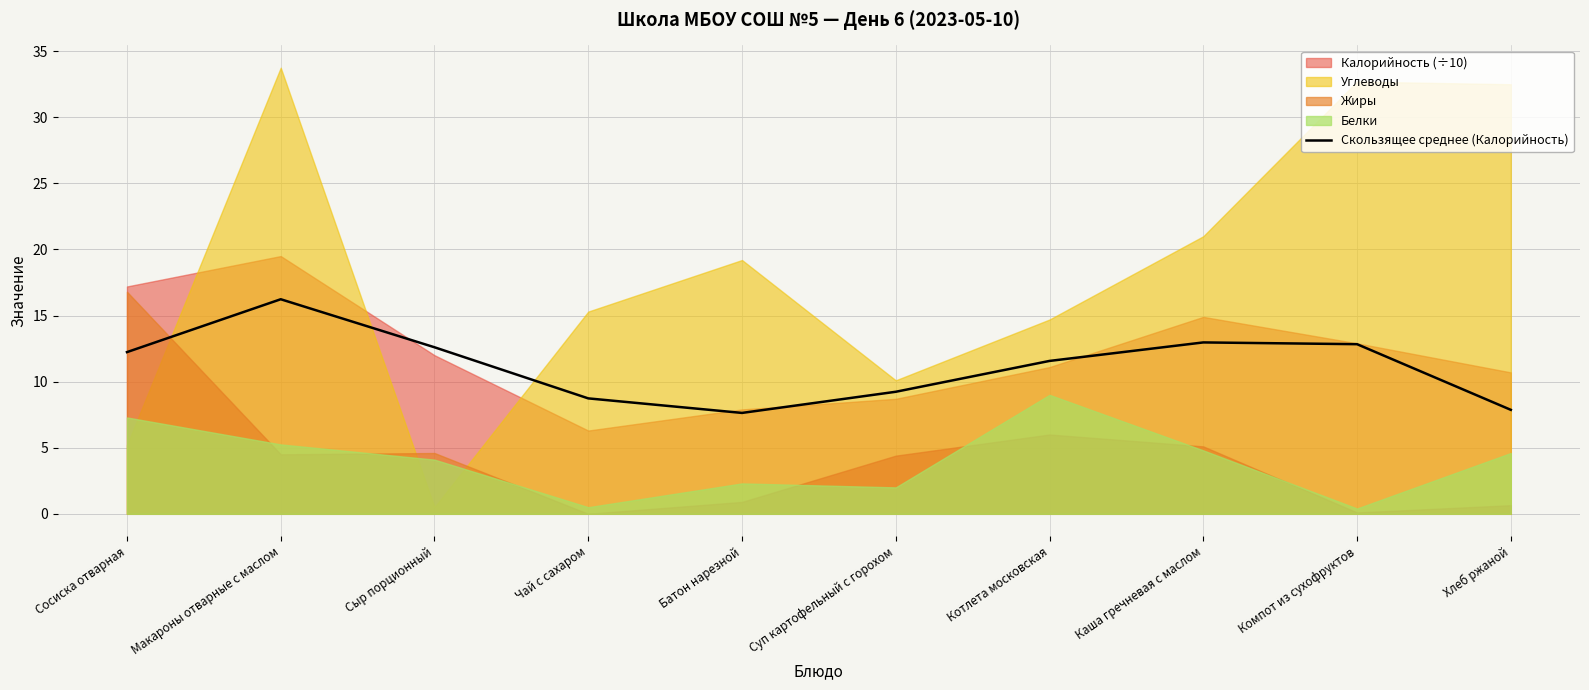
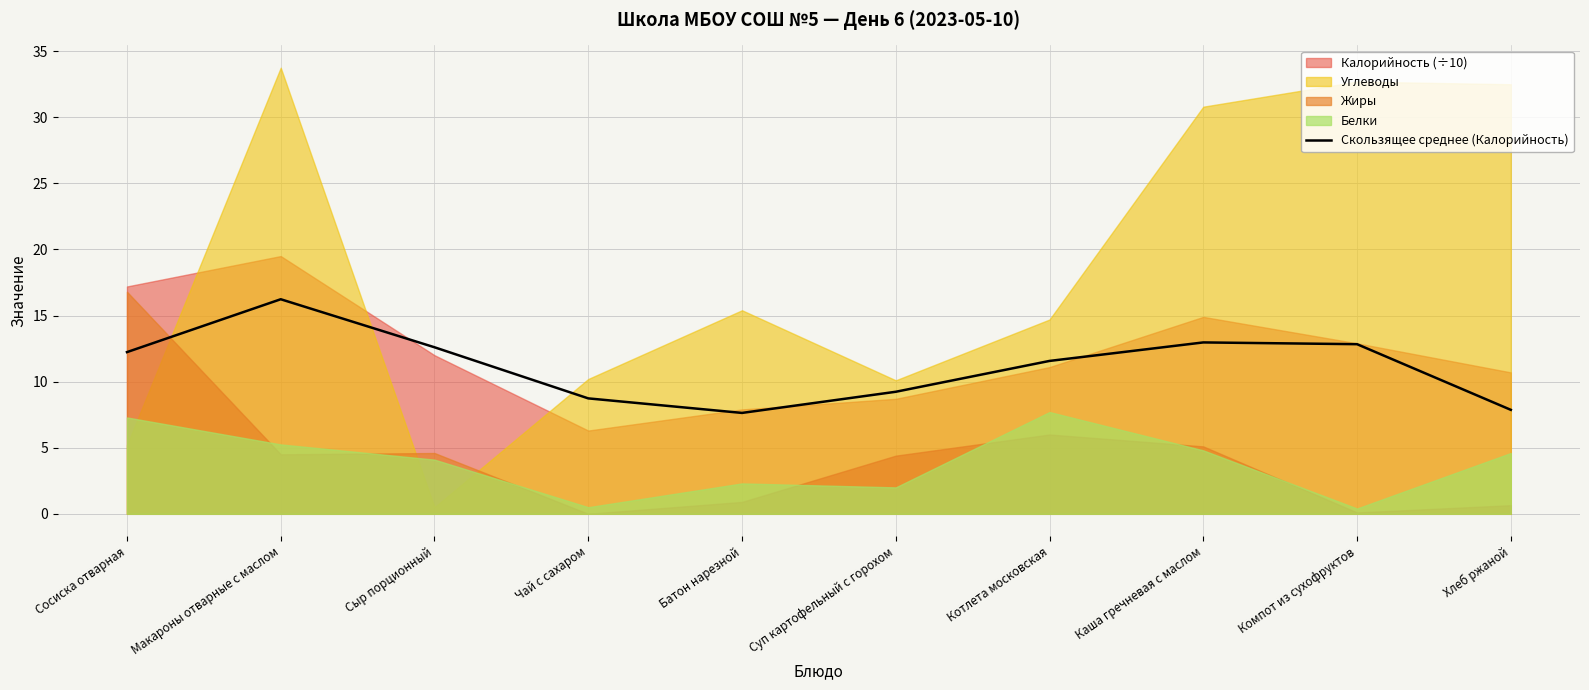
Углеводы, Чай с сахаром: 15.3 -> 10.2
Углеводы, Батон нарезной: 19.2 -> 15.4
Белки, Котлета московская: 9.0 -> 7.7
Углеводы, Каша гречневая с маслом: 21.0 -> 30.8
